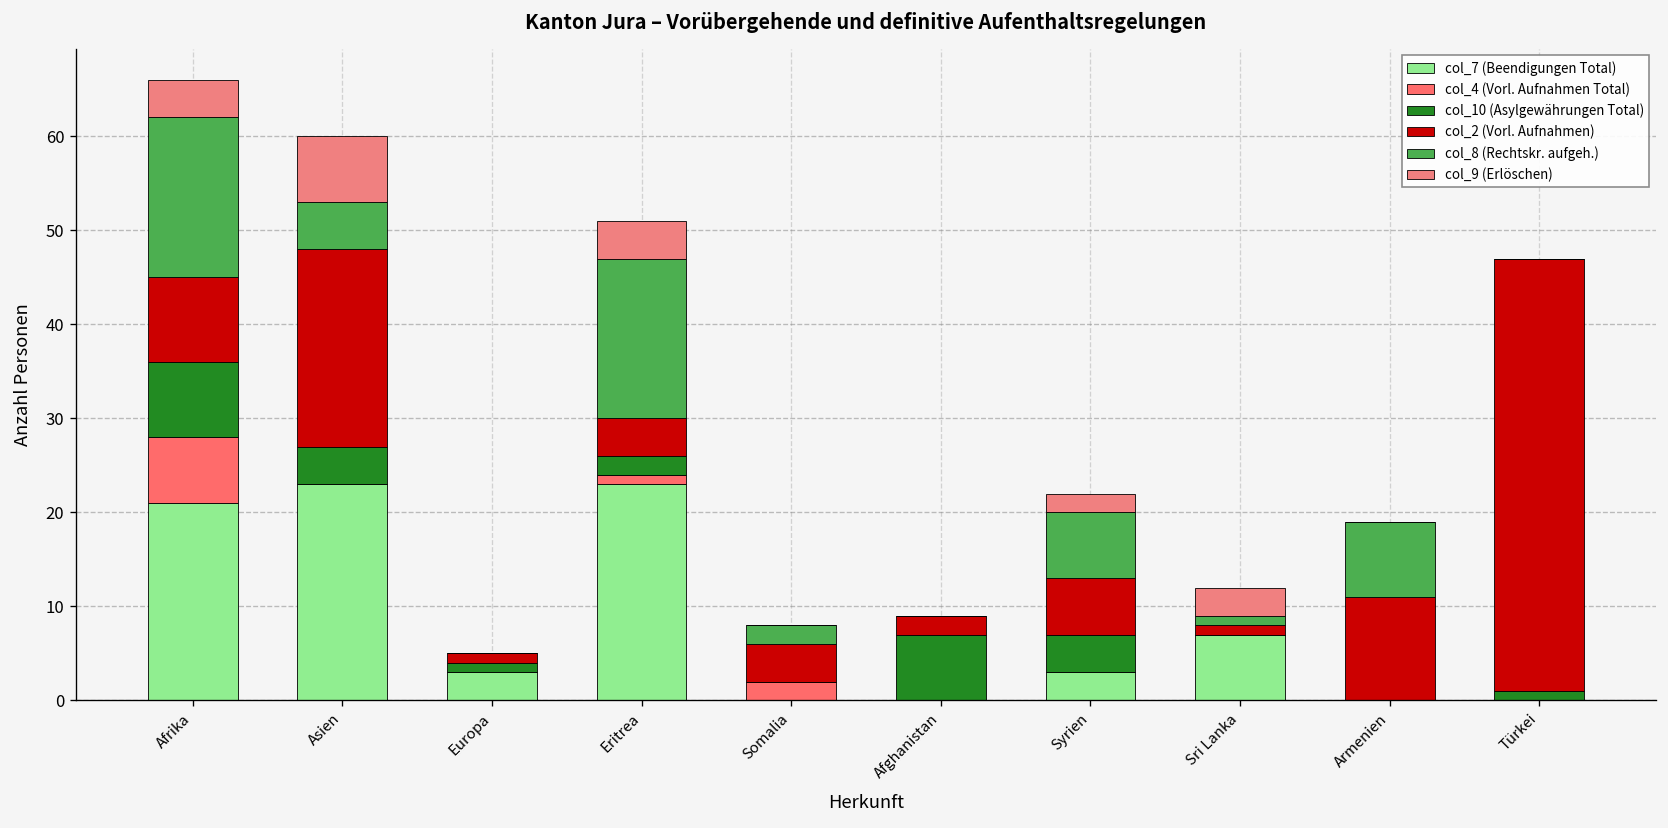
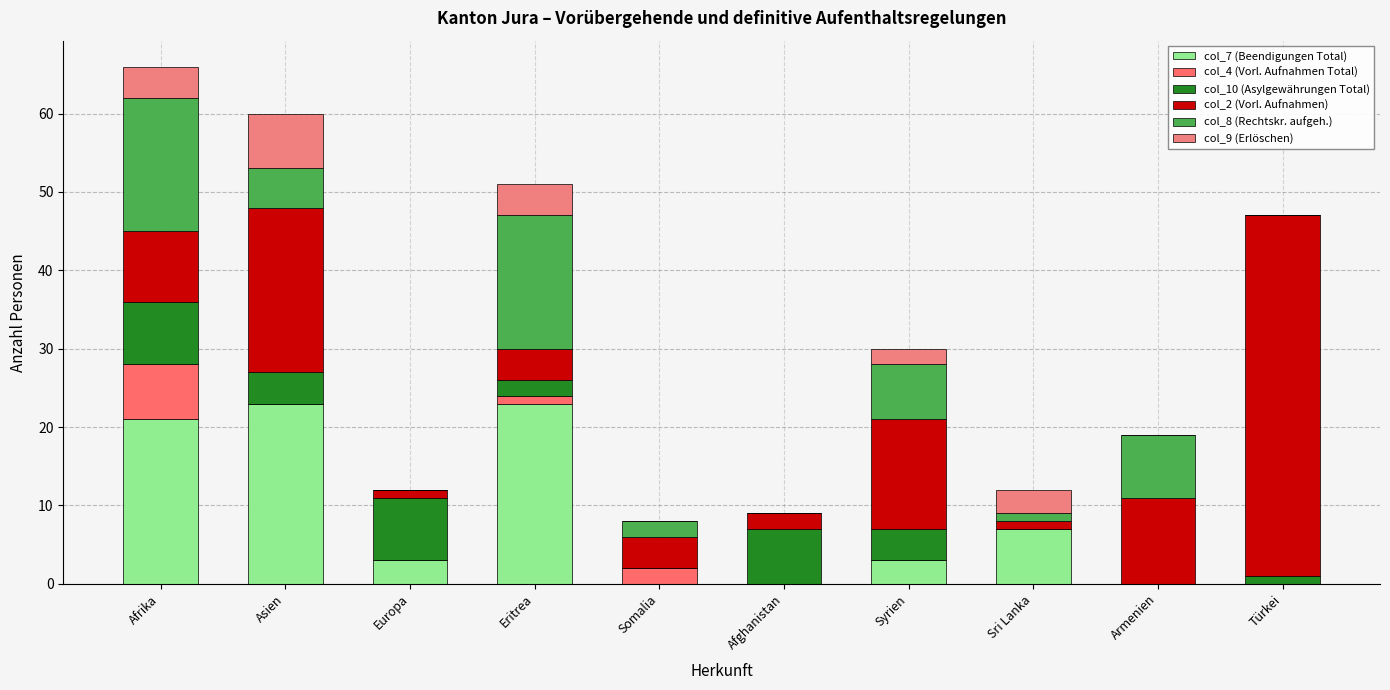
col_10 (Asylgewährungen Total), Europa: 1 -> 8
col_2 (Vorl. Aufnahmen), Syrien: 6 -> 14
